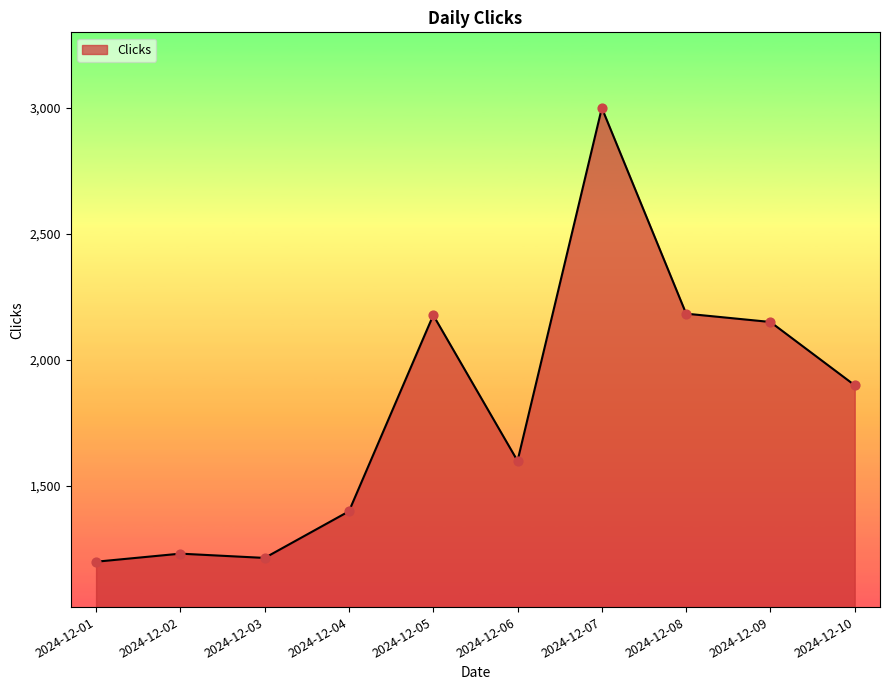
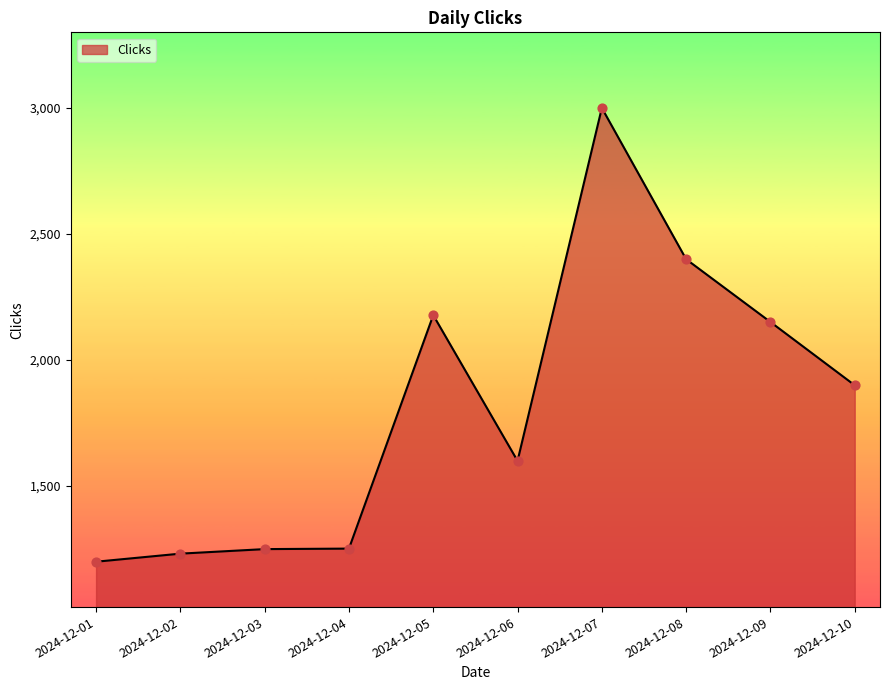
2024-12-03: 1,220 -> 1,250
2024-12-04: 1,400 -> 1,250
2024-12-08: 2,180 -> 2,400
